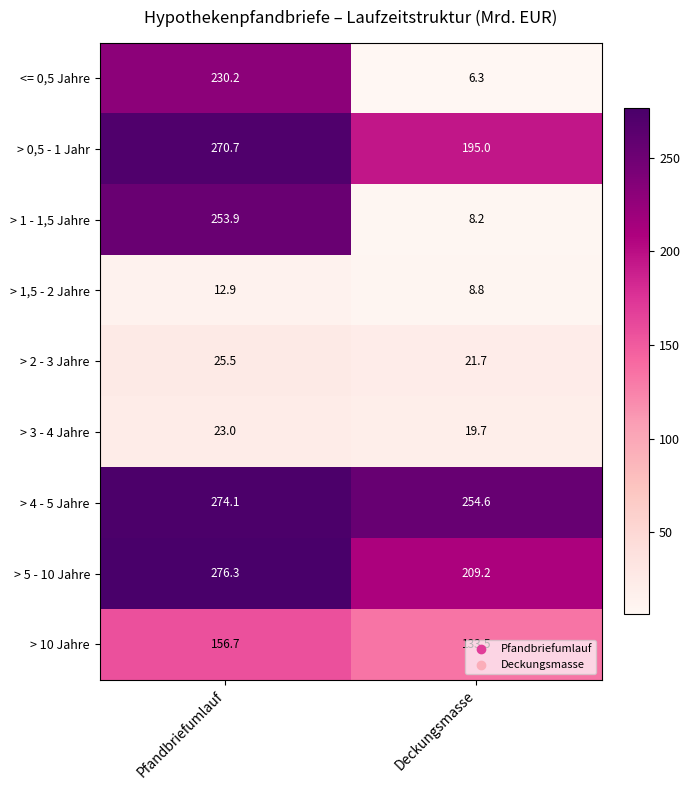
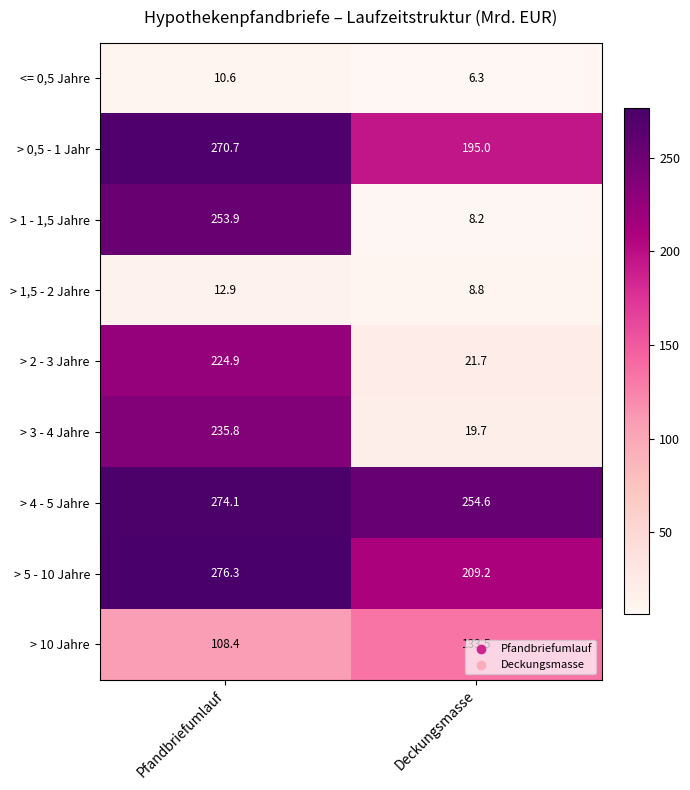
<= 0,5 Jahre, Pfandbriefumlauf: 230.2 -> 10.6
> 2 - 3 Jahre, Pfandbriefumlauf: 25.5 -> 224.9
> 3 - 4 Jahre, Pfandbriefumlauf: 23.0 -> 235.8
> 10 Jahre, Pfandbriefumlauf: 156.7 -> 108.4
